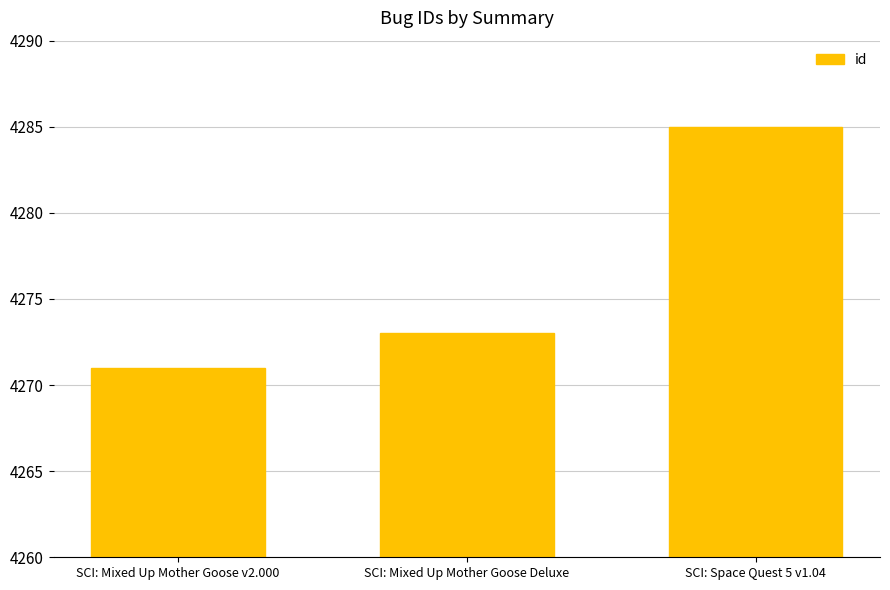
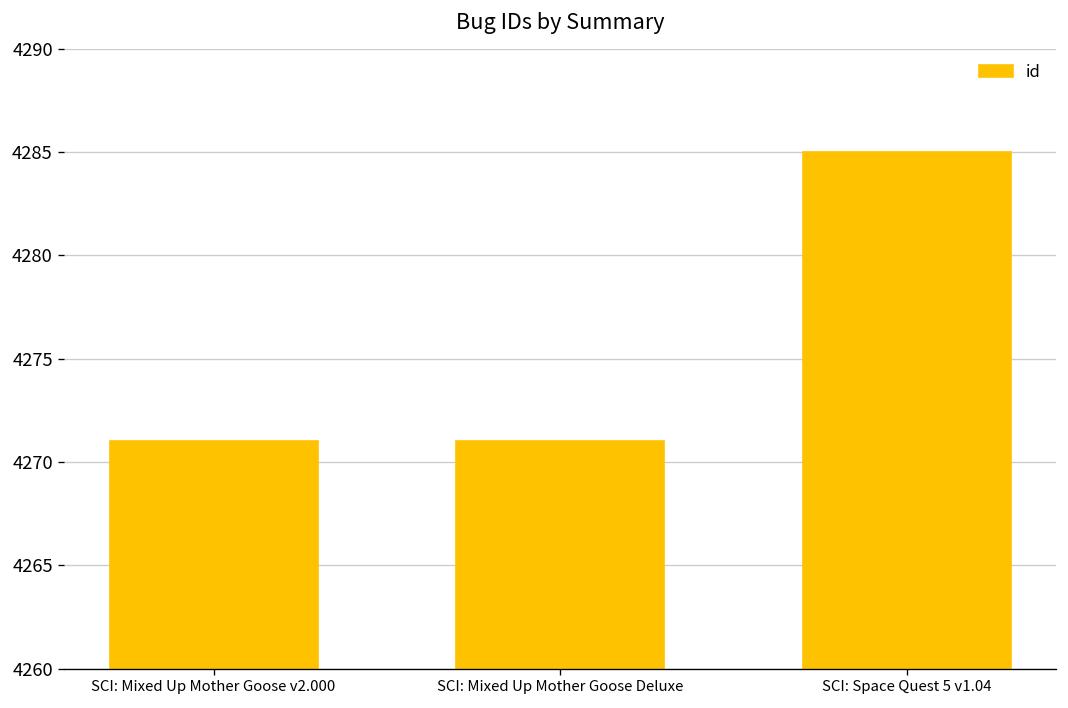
SCI: Mixed Up Mother Goose Deluxe: 4273 -> 4271
